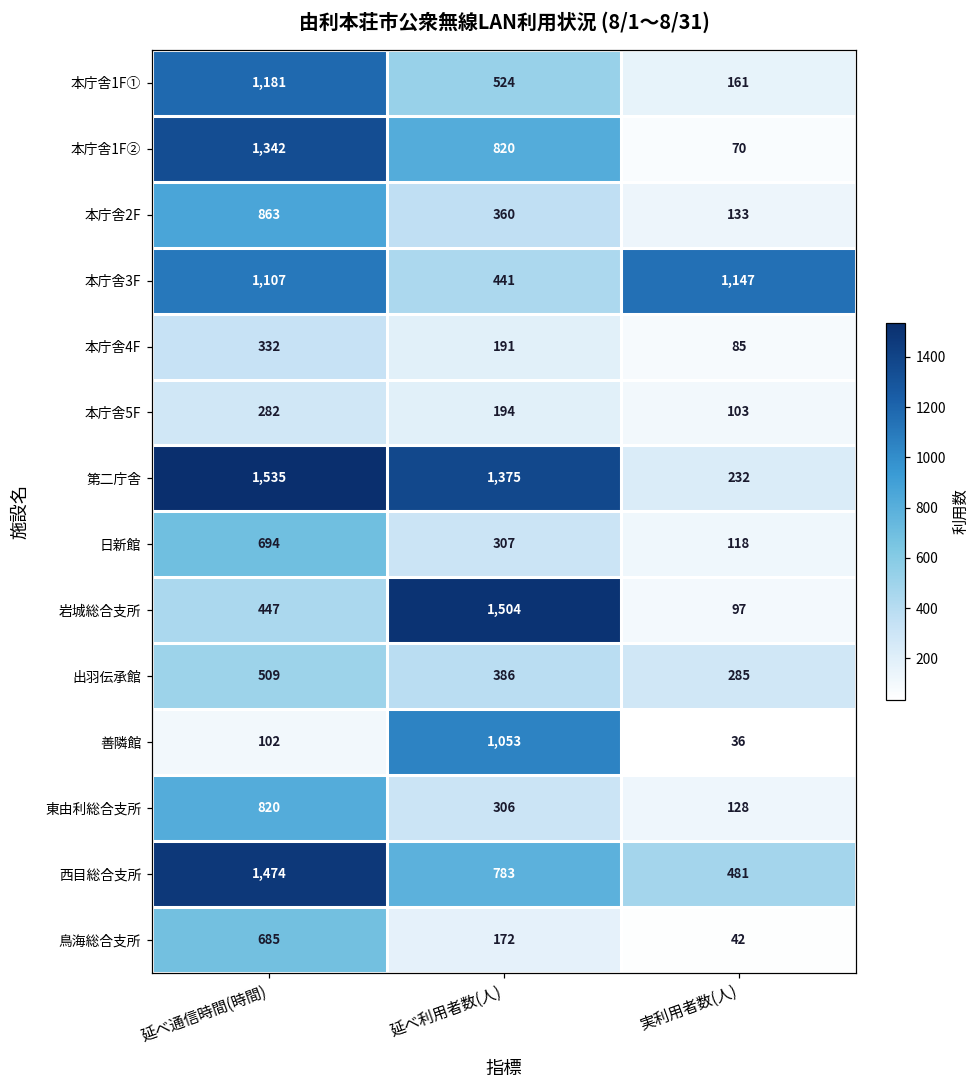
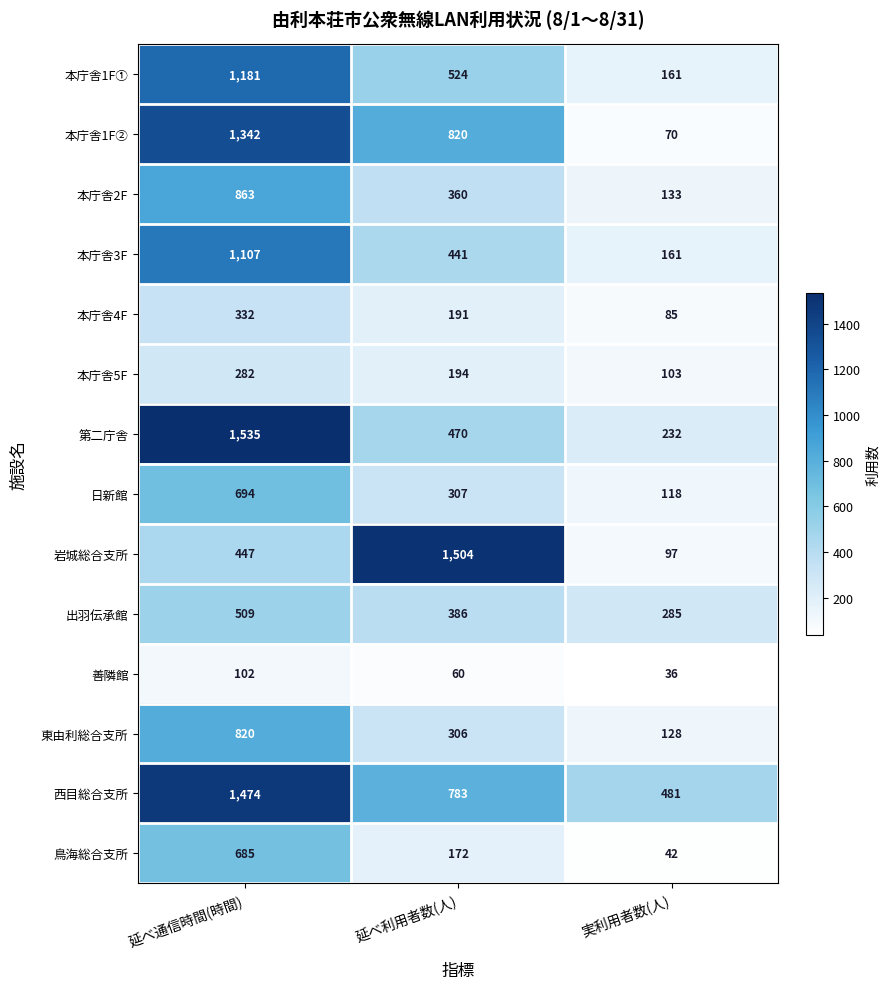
本庁舎3F, 実利用者数(人): 1,147 -> 161
第二庁舎, 延べ利用者数(人): 1,375 -> 470
善隣館, 延べ利用者数(人): 1,053 -> 60
